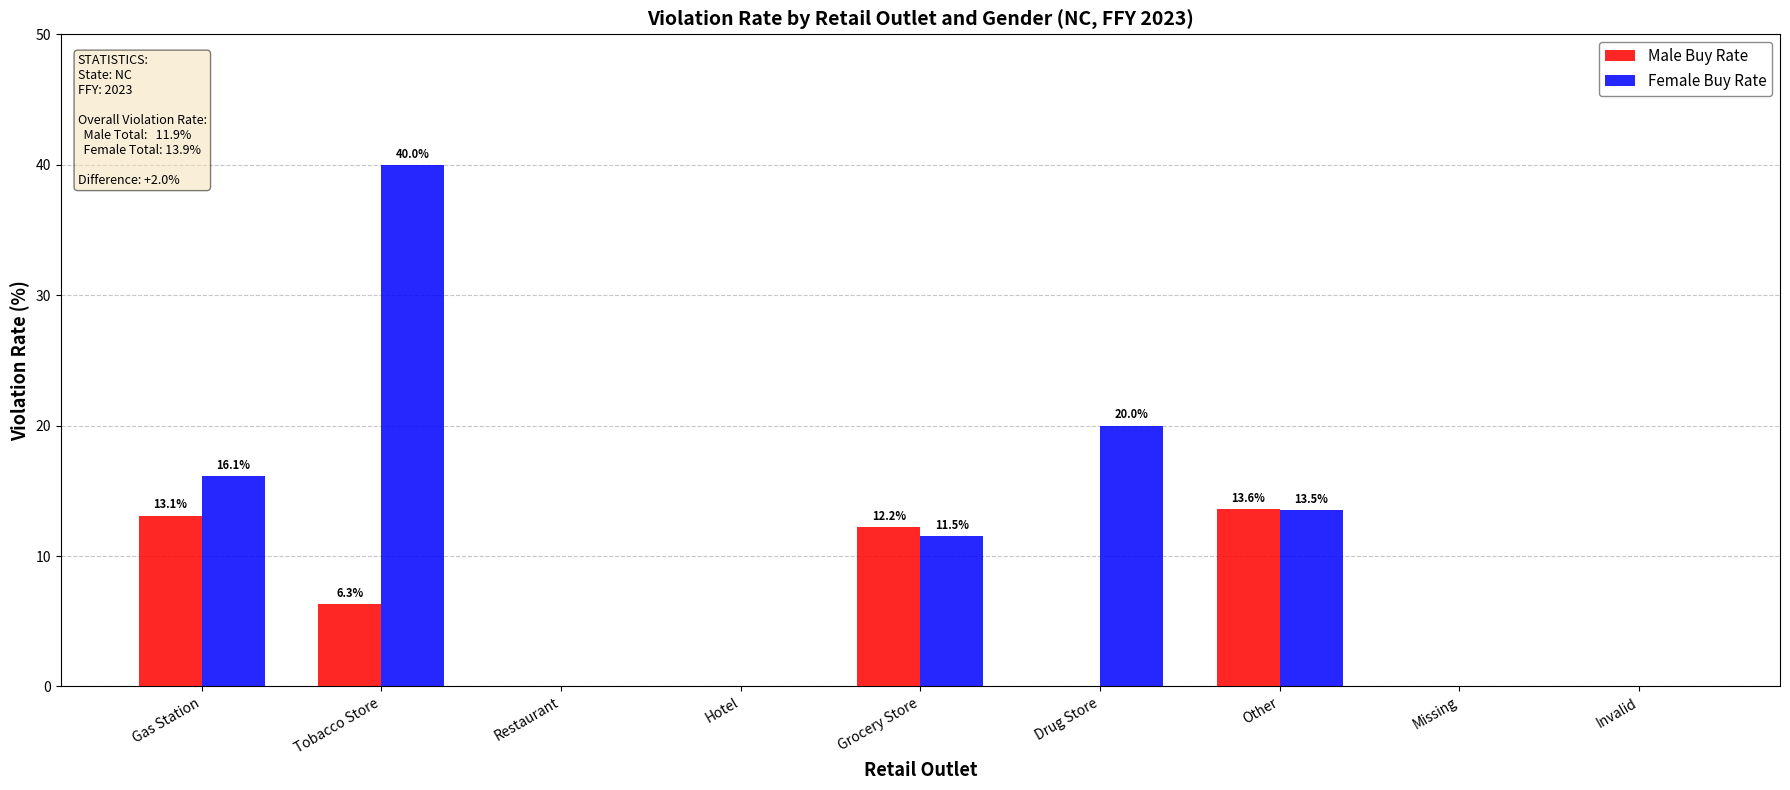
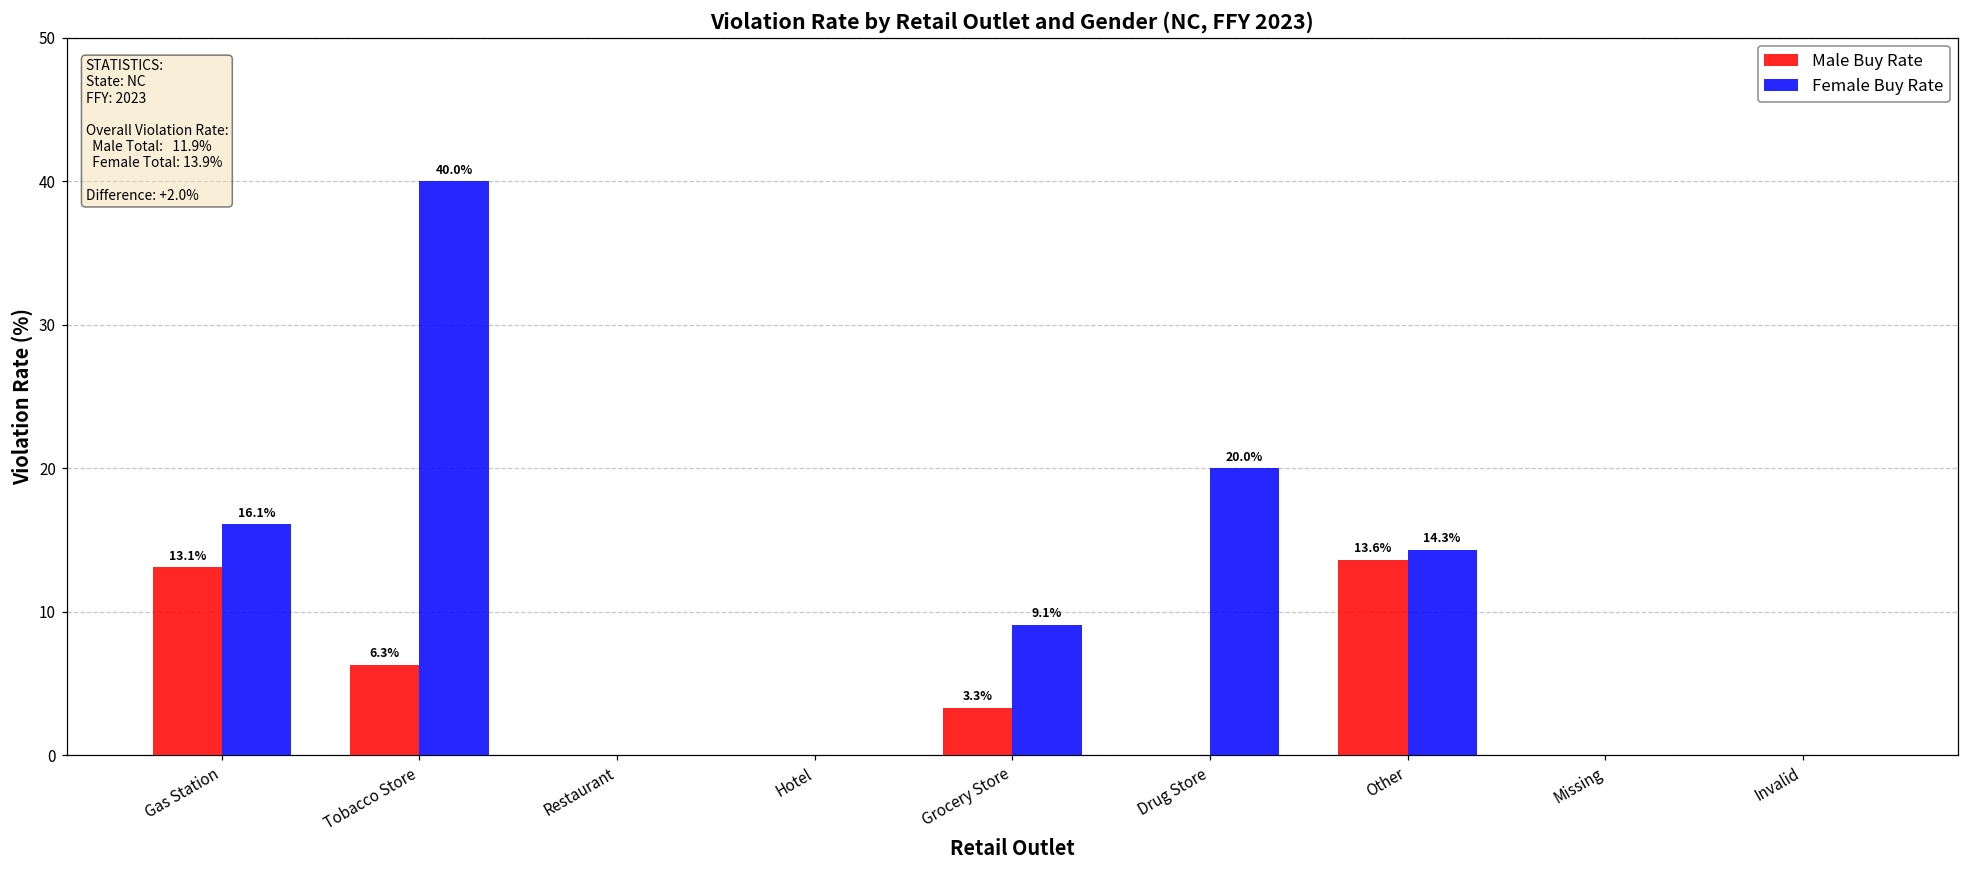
Male Buy Rate, Grocery Store: 12.2% -> 3.3%
Female Buy Rate, Grocery Store: 11.5% -> 9.1%
Female Buy Rate, Other: 13.5% -> 14.3%
